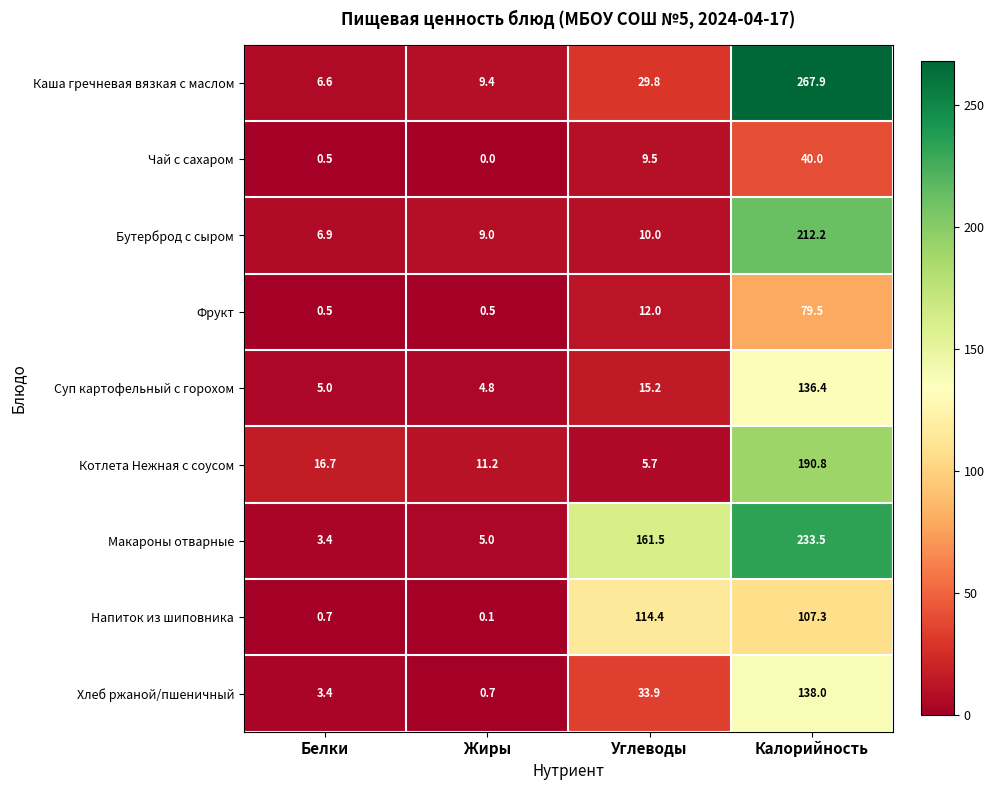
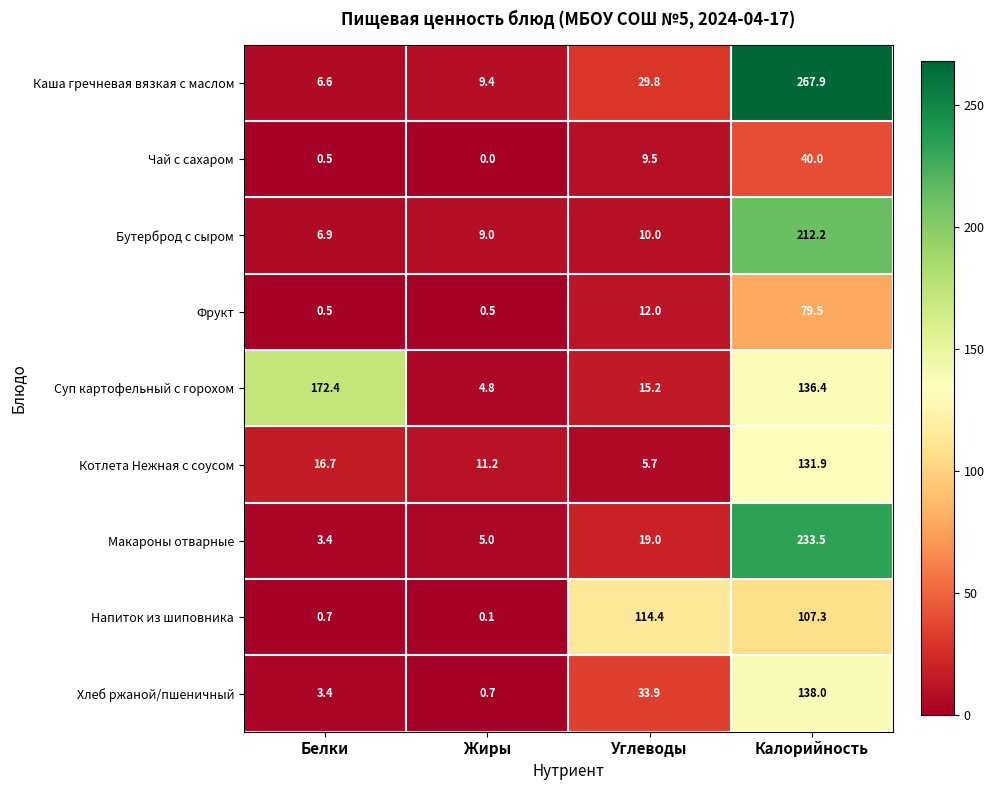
Суп картофельный с горохом, Белки: 5.0 -> 172.4
Котлета Нежная с соусом, Калорийность: 190.8 -> 131.9
Макароны отварные, Углеводы: 161.5 -> 19.0
